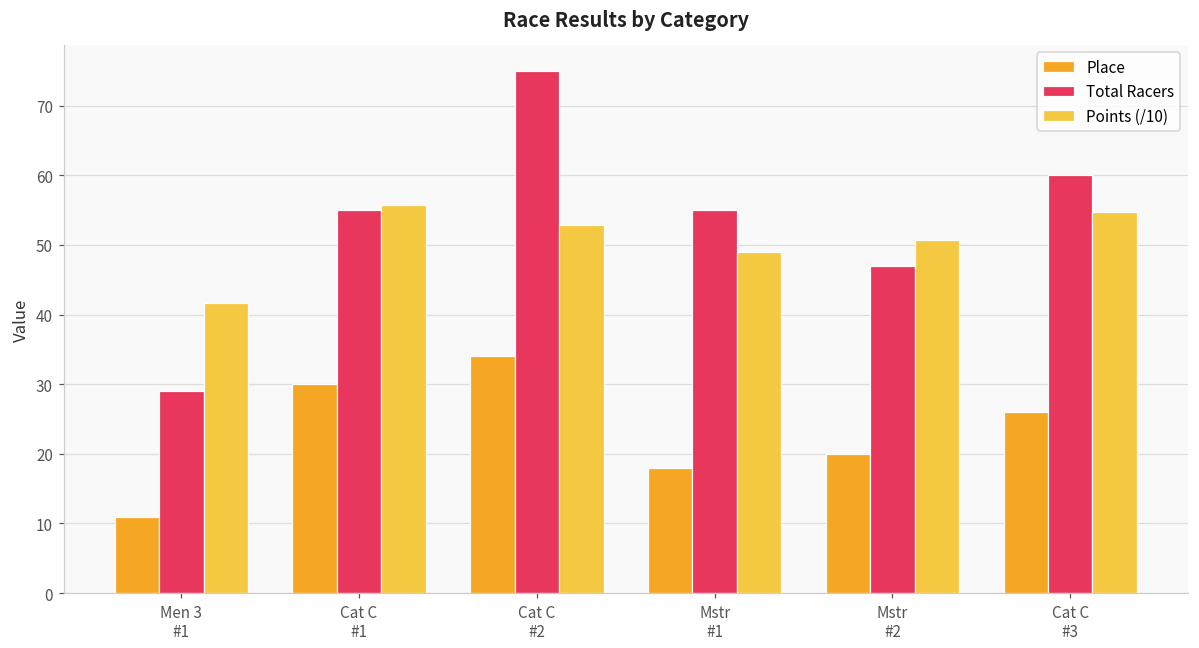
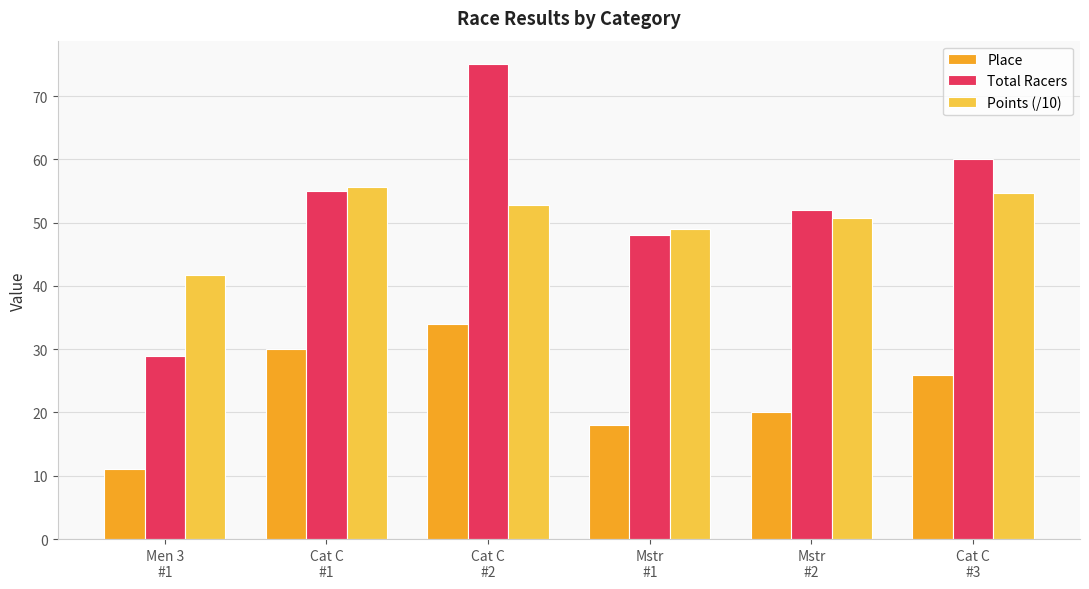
Total Racers, Mstr #1: 55 -> 48
Total Racers, Mstr #2: 47 -> 52
